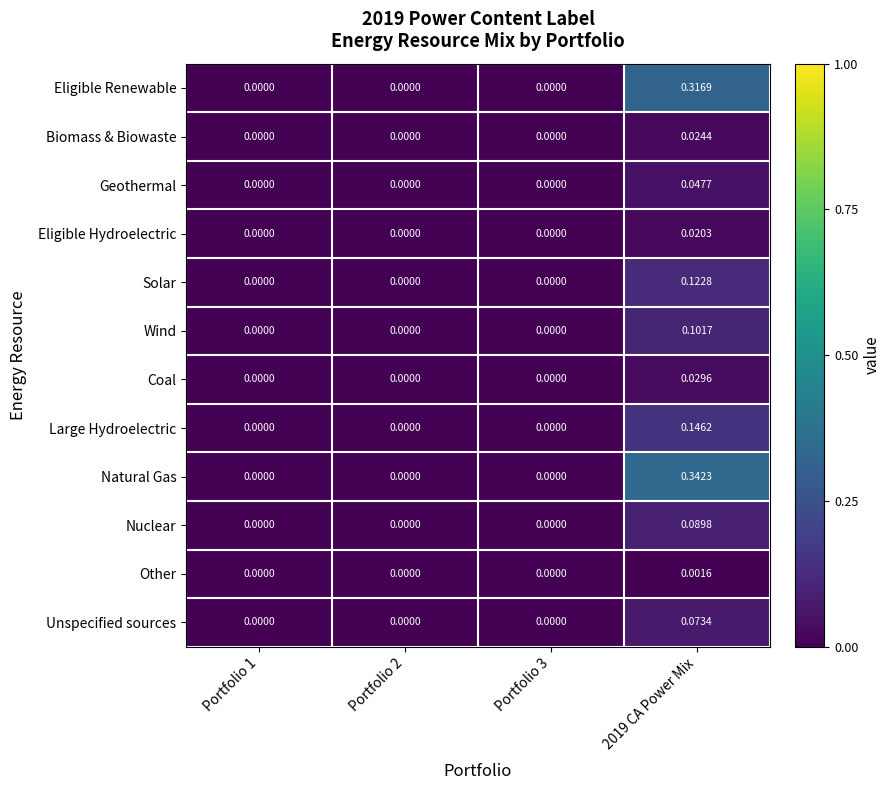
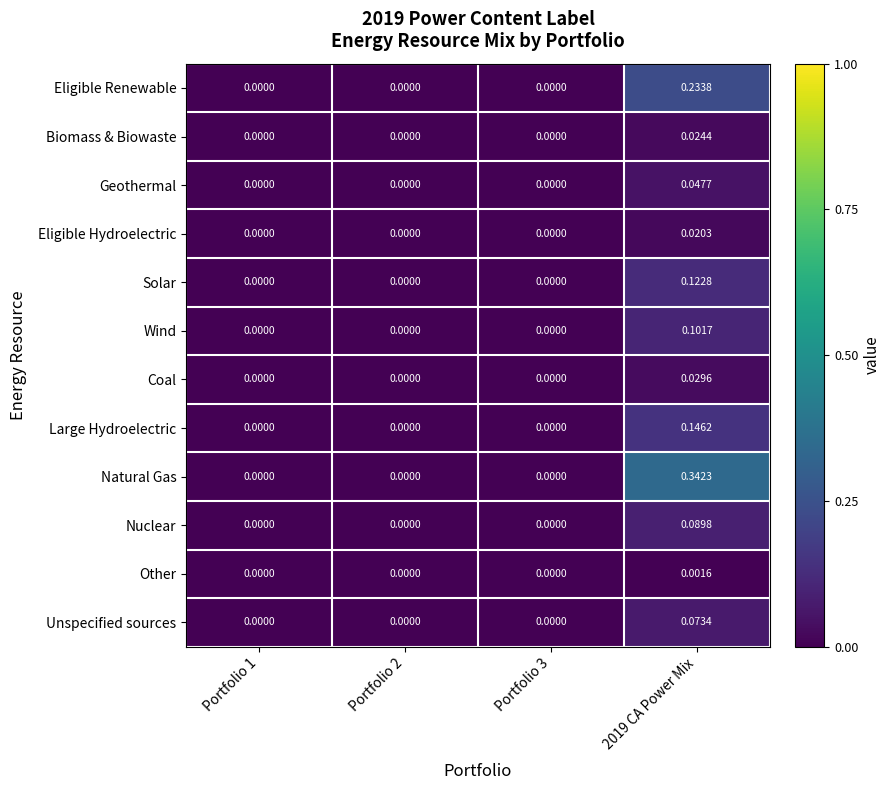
Eligible Renewable, 2019 CA Power Mix: 0.3169 -> 0.2338
